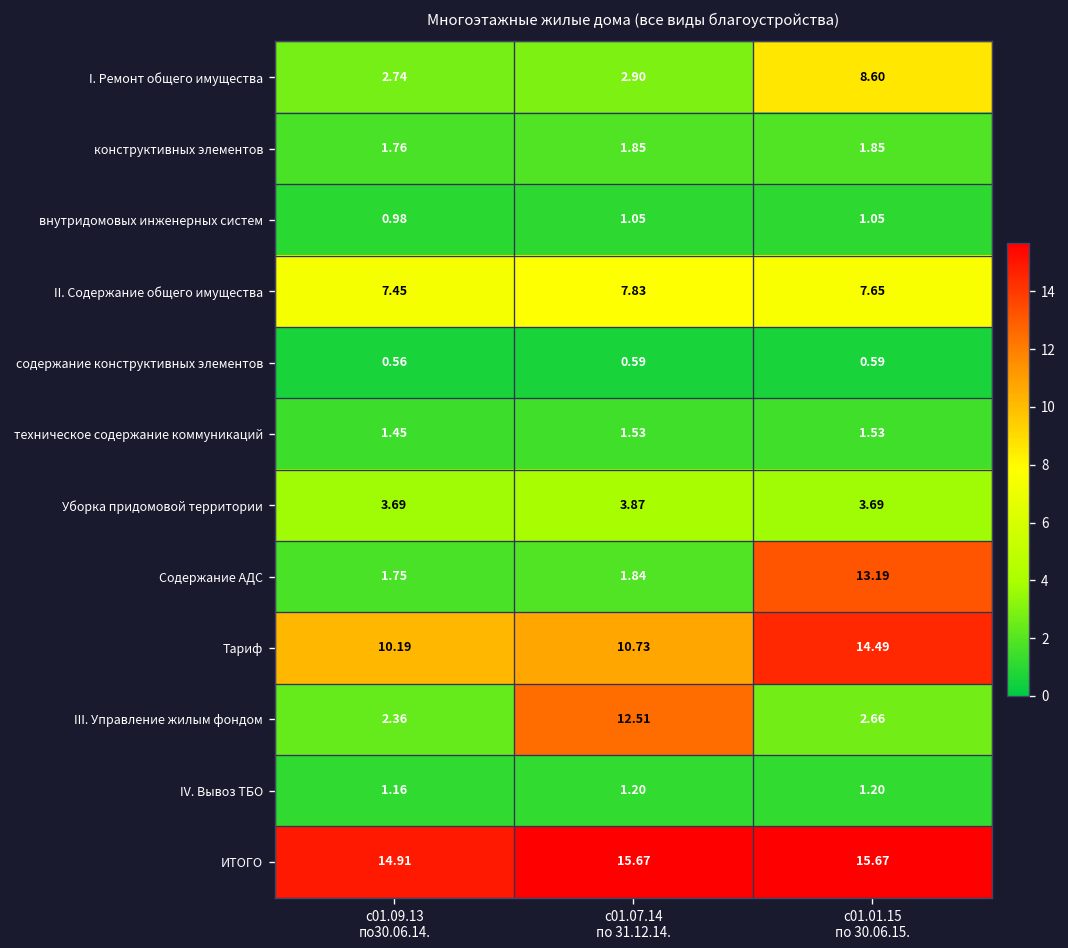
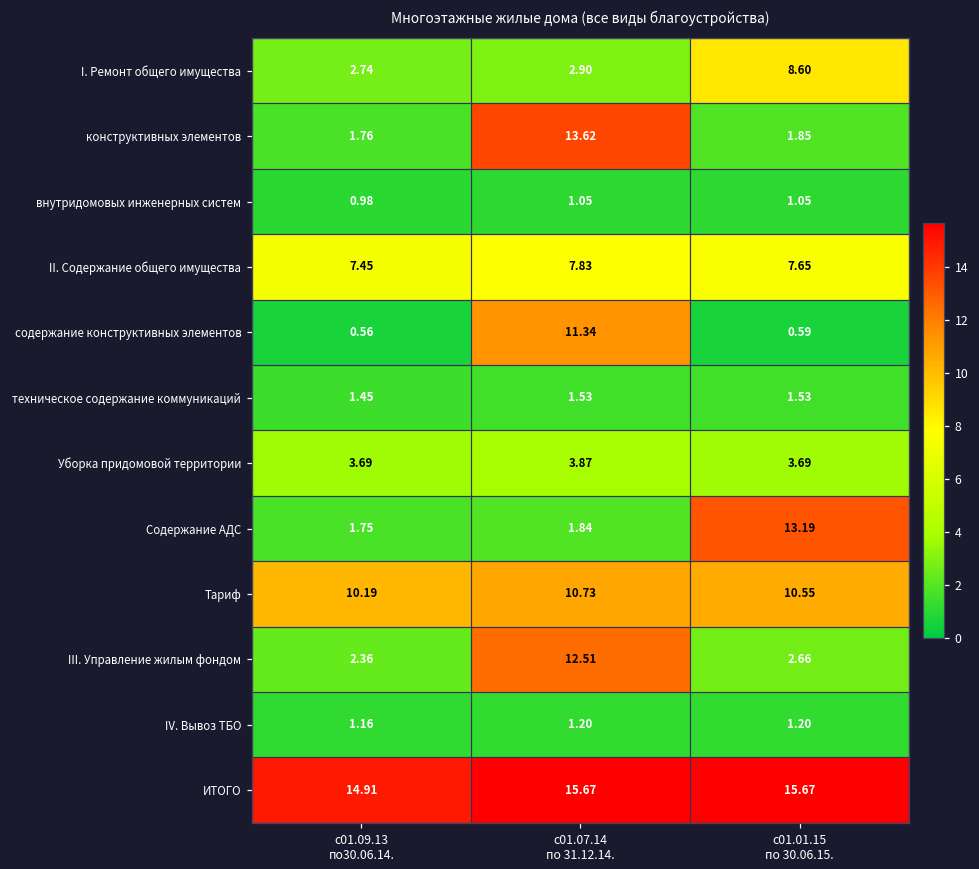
конструктивных элементов, с01.07.14 по 31.12.14.: 1.85 -> 13.62
содержание конструктивных элементов, с01.07.14 по 31.12.14.: 0.59 -> 11.34
Тариф, с01.01.15 по 30.06.15.: 14.49 -> 10.55
